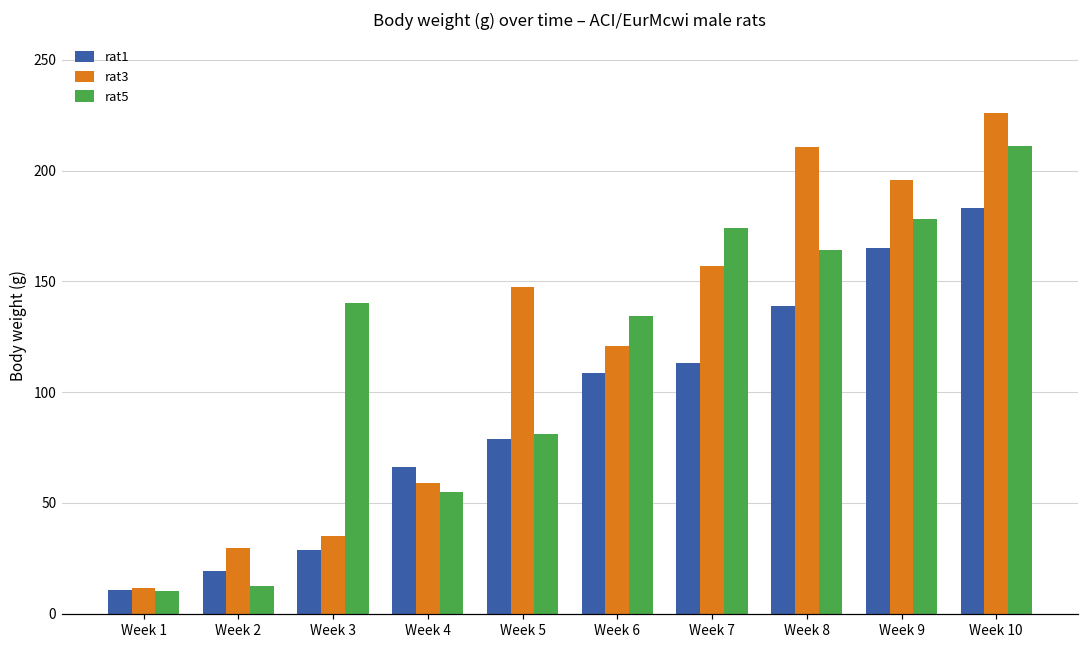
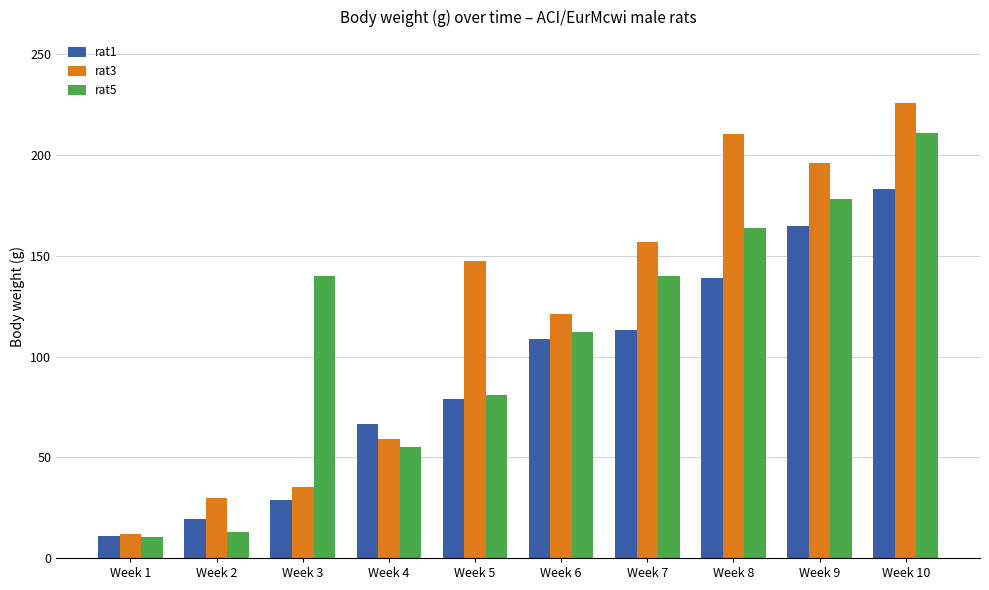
rat5, Week 6: 135 -> 112
rat5, Week 7: 174 -> 140
